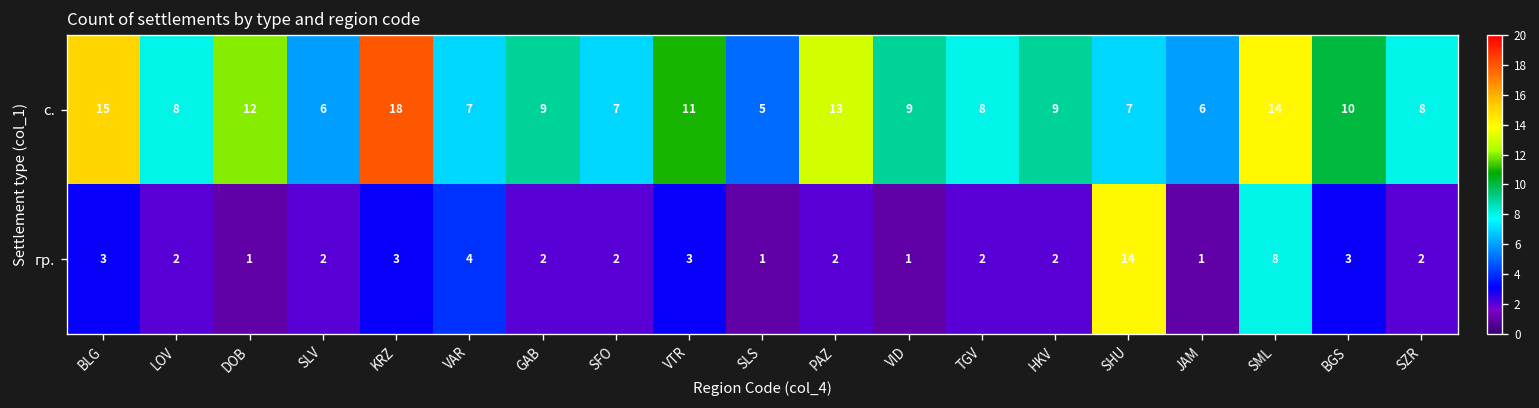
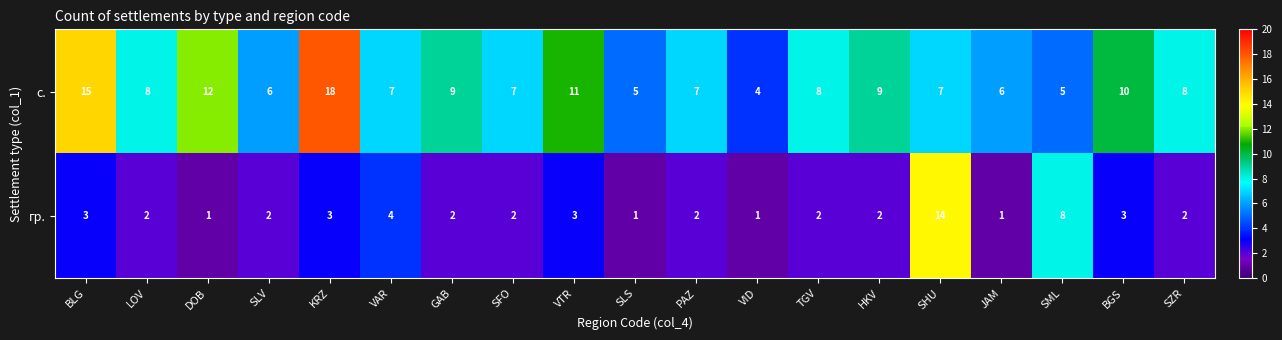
с., PAZ: 13 -> 7
с., VID: 9 -> 4
с., SML: 14 -> 5
